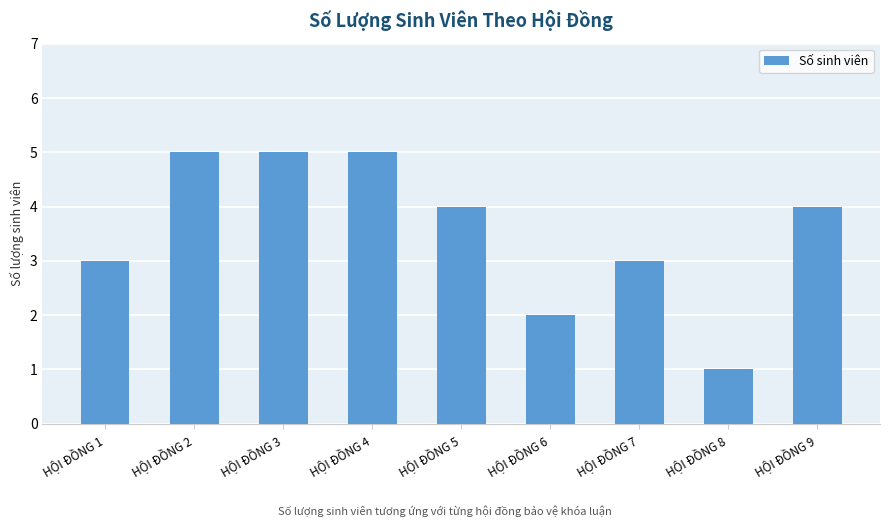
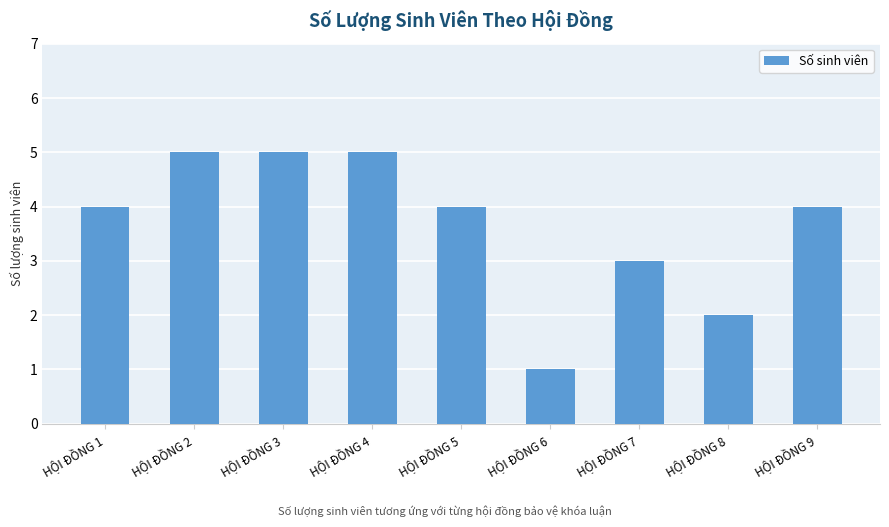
HỘI ĐỒNG 1: 3 -> 4
HỘI ĐỒNG 6: 2 -> 1
HỘI ĐỒNG 8: 1 -> 2
